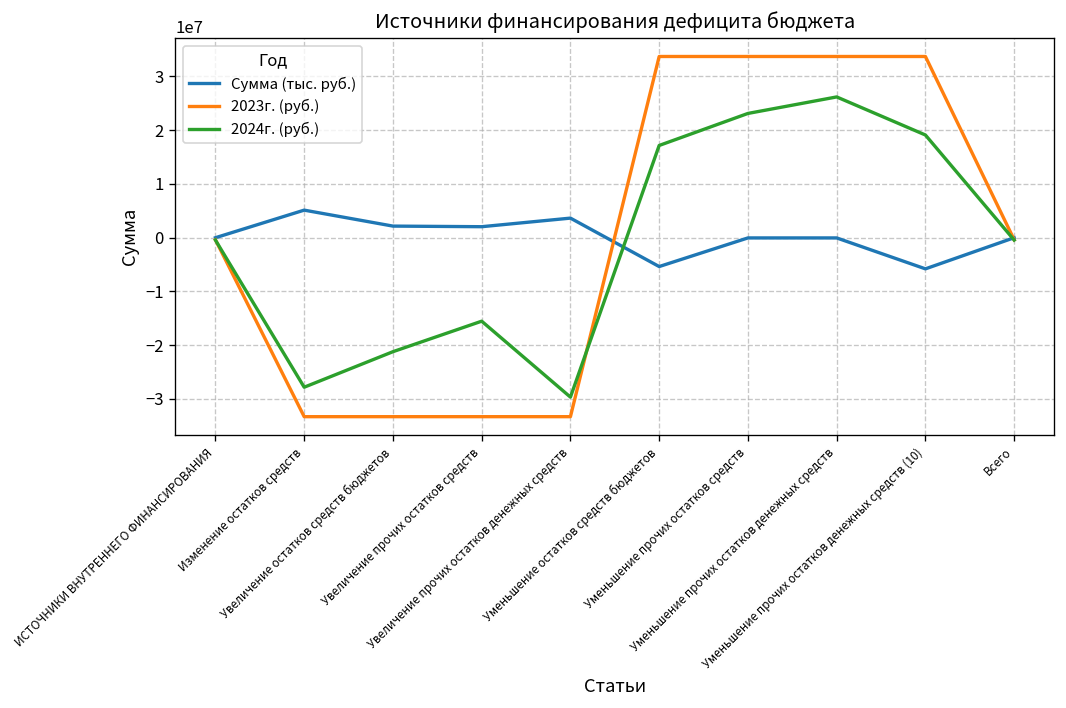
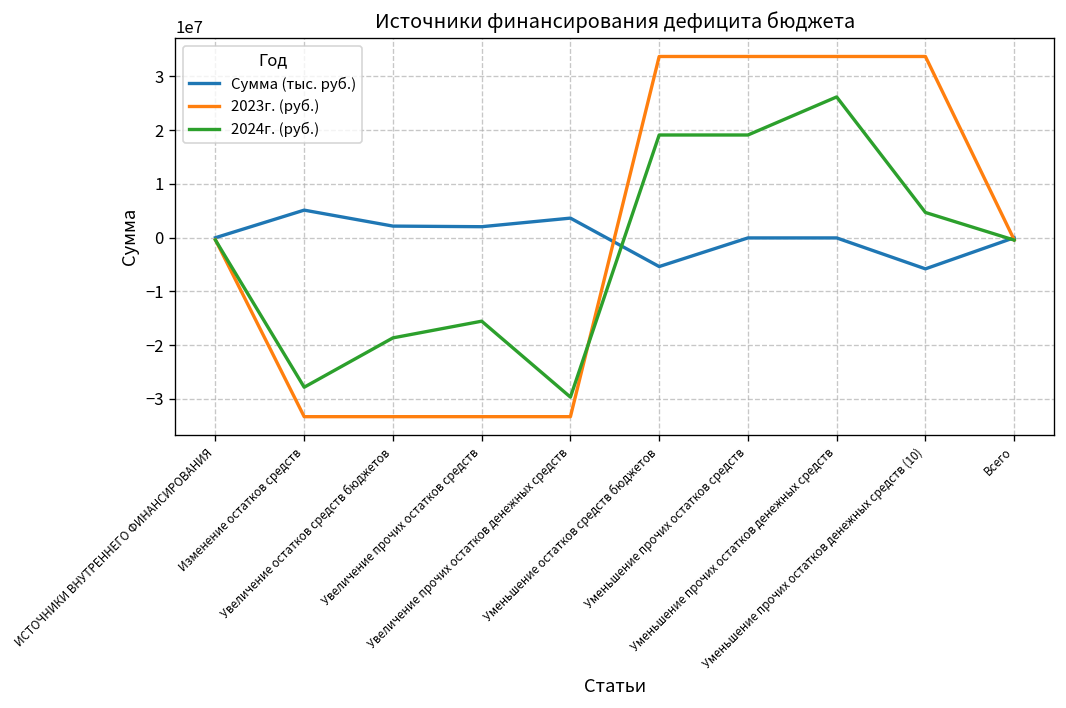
2024г. (руб.), Увеличение остатков средств бюджетов: -21000000 -> -19000000
2024г. (руб.), Уменьшение остатков средств бюджетов: 17000000 -> 19000000
2024г. (руб.), Уменьшение прочих остатков средств: 23000000 -> 19000000
2024г. (руб.), Уменьшение прочих остатков денежных средств (10): 19000000 -> 5000000
